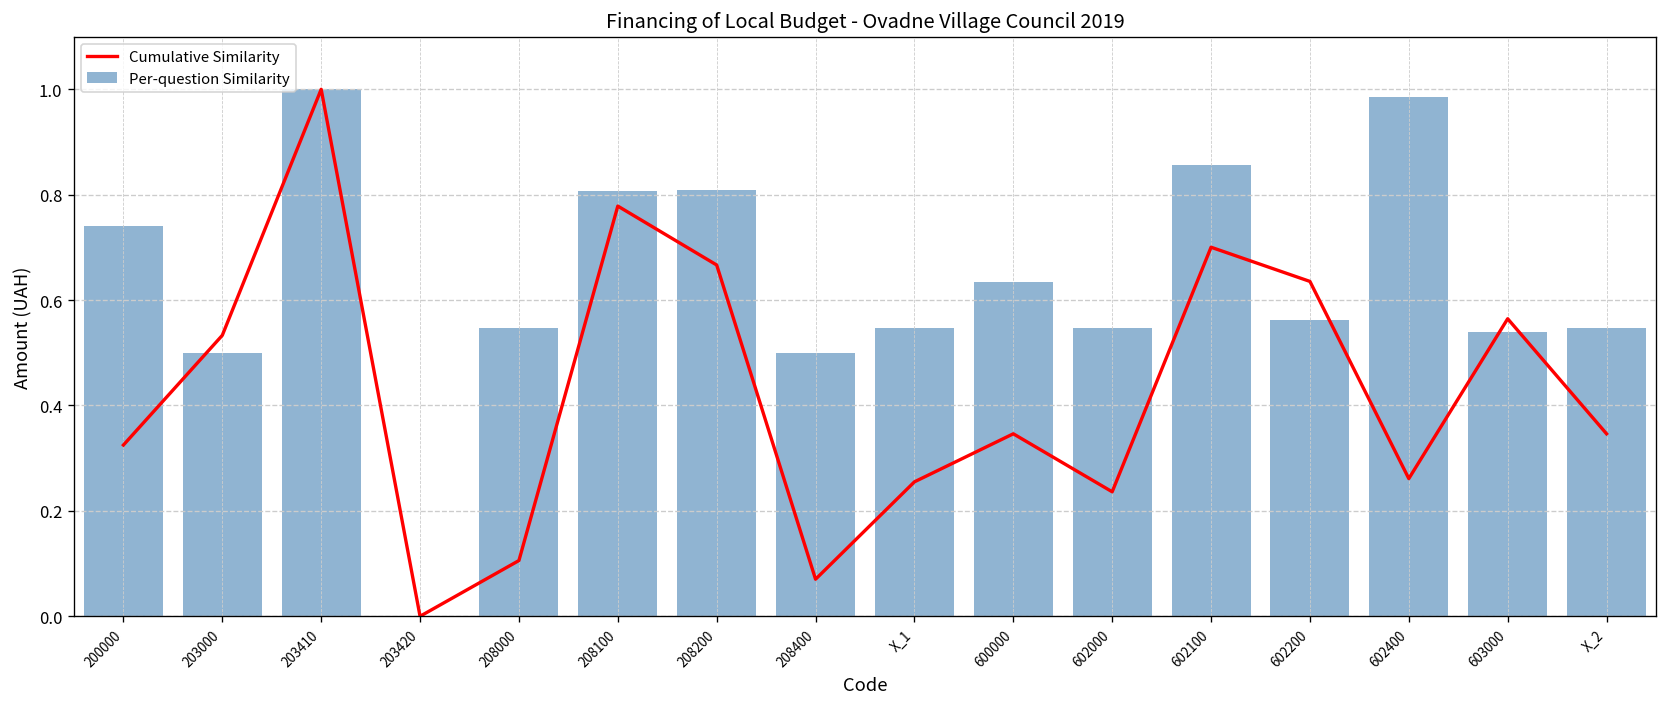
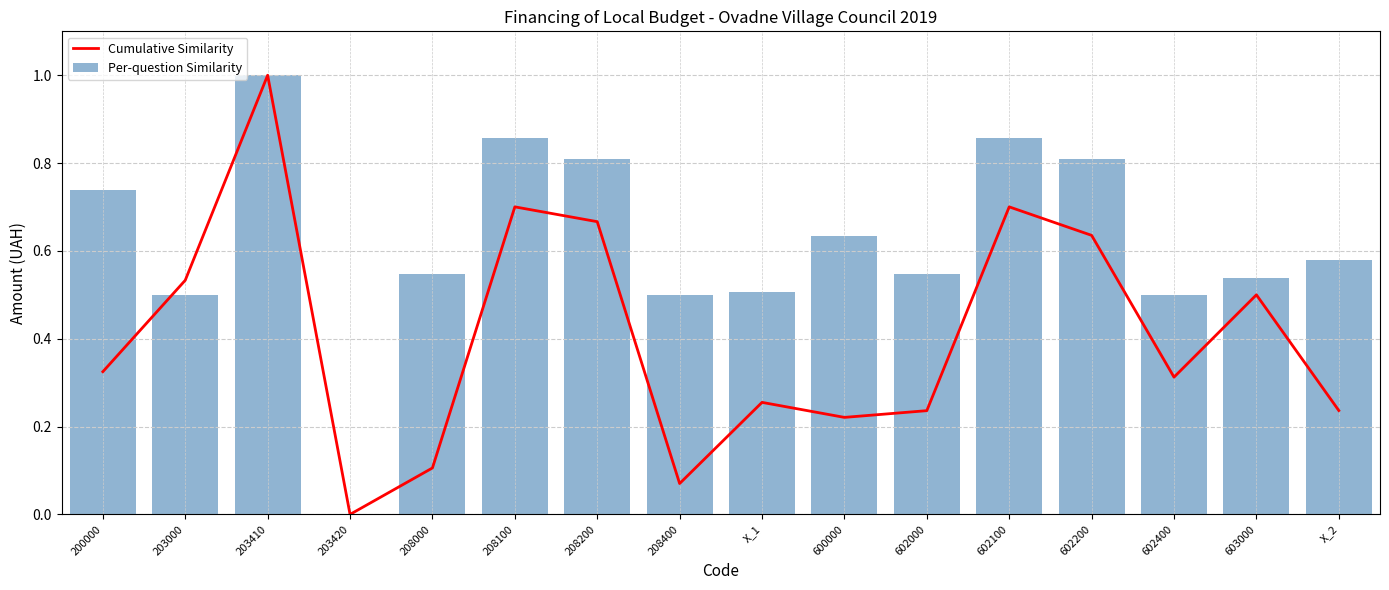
Cumulative Similarity, 208100: 0.78 -> 0.70
Per-question Similarity, 208100: 0.81 -> 0.86
Per-question Similarity, X_1: 0.55 -> 0.51
Cumulative Similarity, 600000: 0.35 -> 0.22
Per-question Similarity, 602200: 0.56 -> 0.81
Cumulative Similarity, 602400: 0.26 -> 0.31
Per-question Similarity, 602400: 0.99 -> 0.50
Cumulative Similarity, 603000: 0.56 -> 0.50
Cumulative Similarity, X_2: 0.35 -> 0.24
Per-question Similarity, X_2: 0.55 -> 0.58
